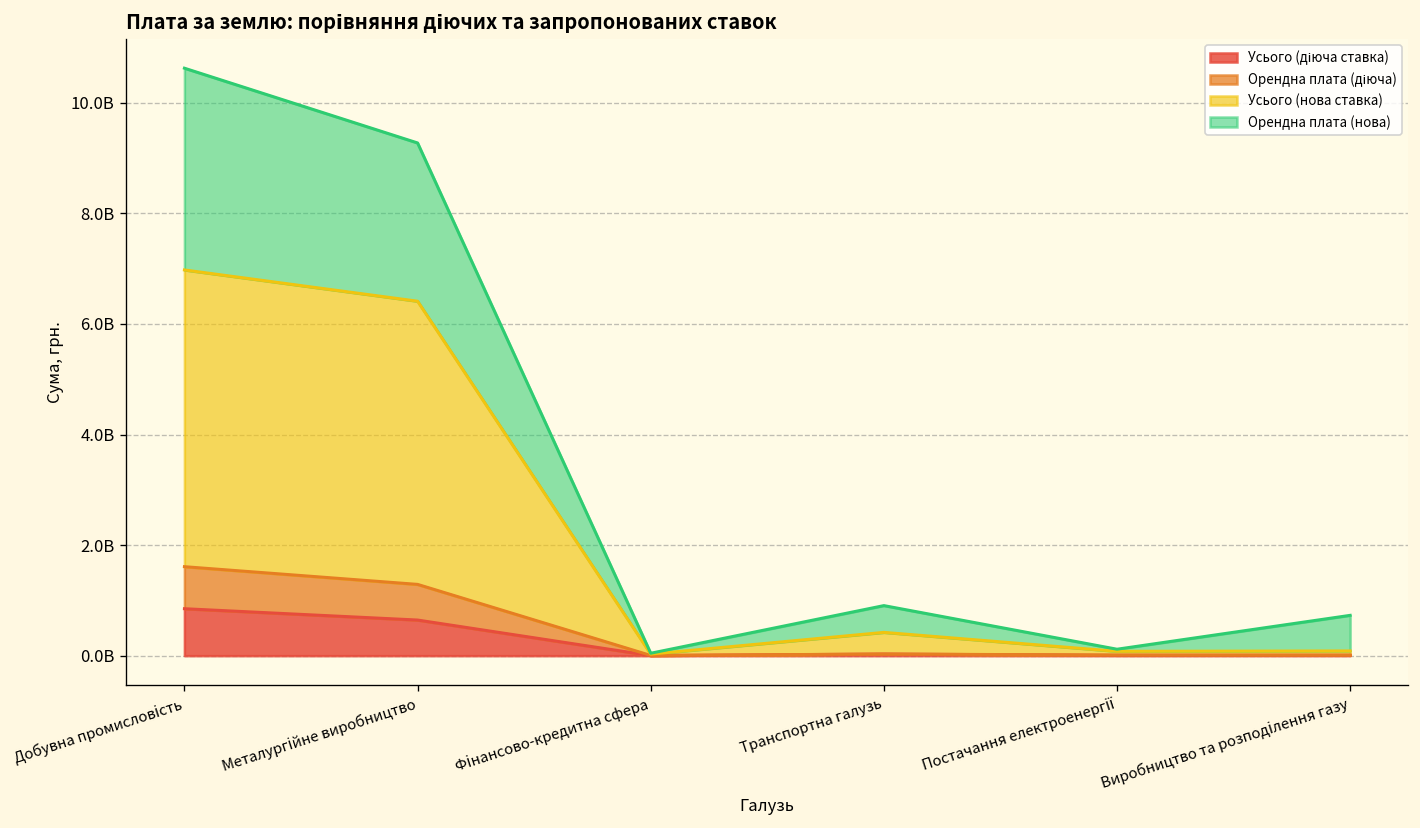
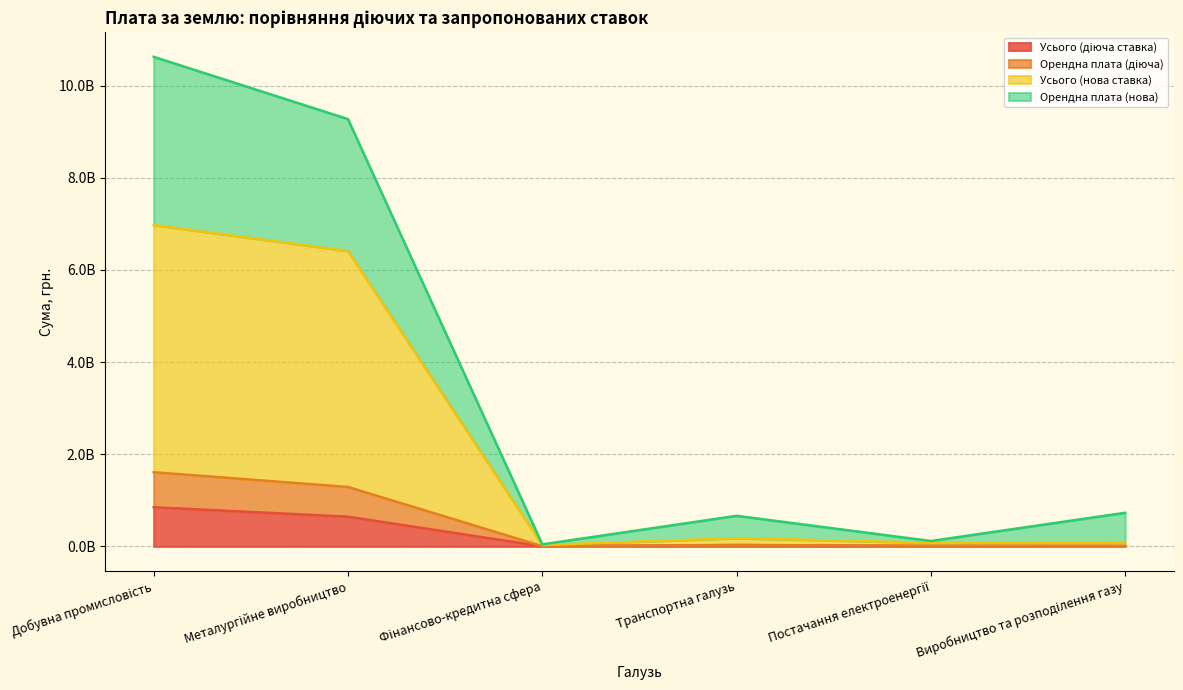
Усього (нова ставка), Транспортна галузь: 400000000 -> 100000000
